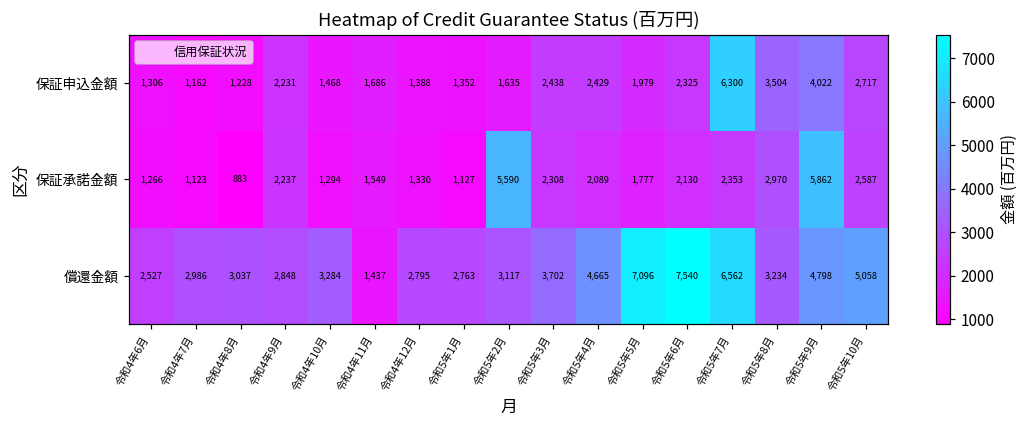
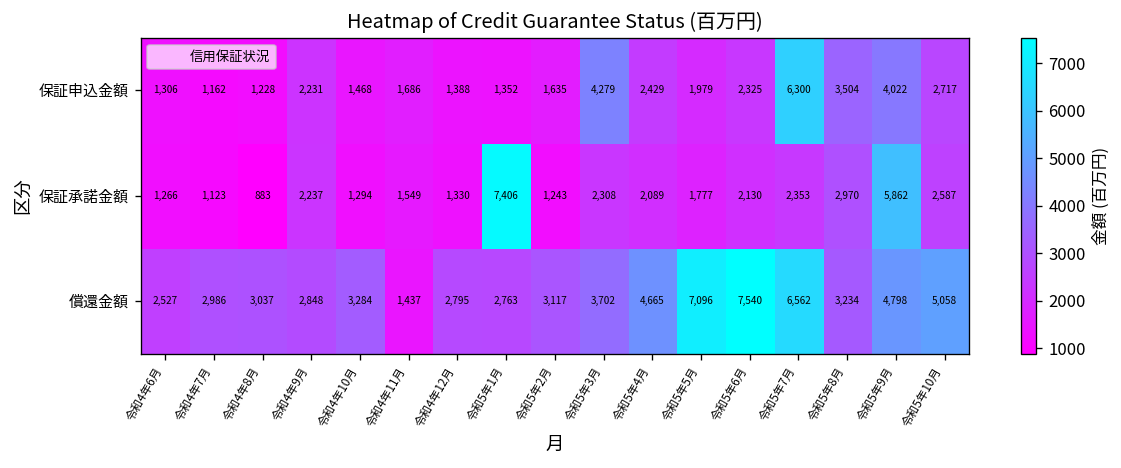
保証申込金額, 令和5年3月: 2,438 -> 4,279
保証承諾金額, 令和5年1月: 1,127 -> 7,406
保証承諾金額, 令和5年2月: 5,590 -> 1,243
